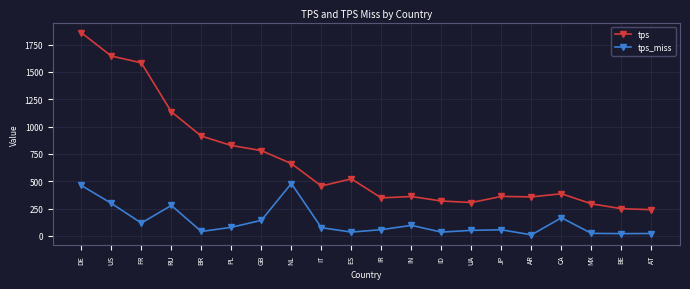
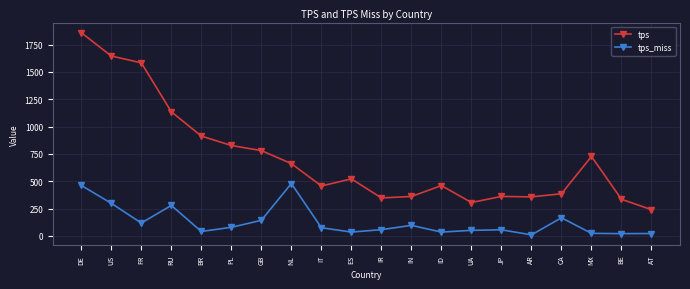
tps, ID: 320 -> 460
tps, MX: 290 -> 730
tps, BE: 250 -> 340
